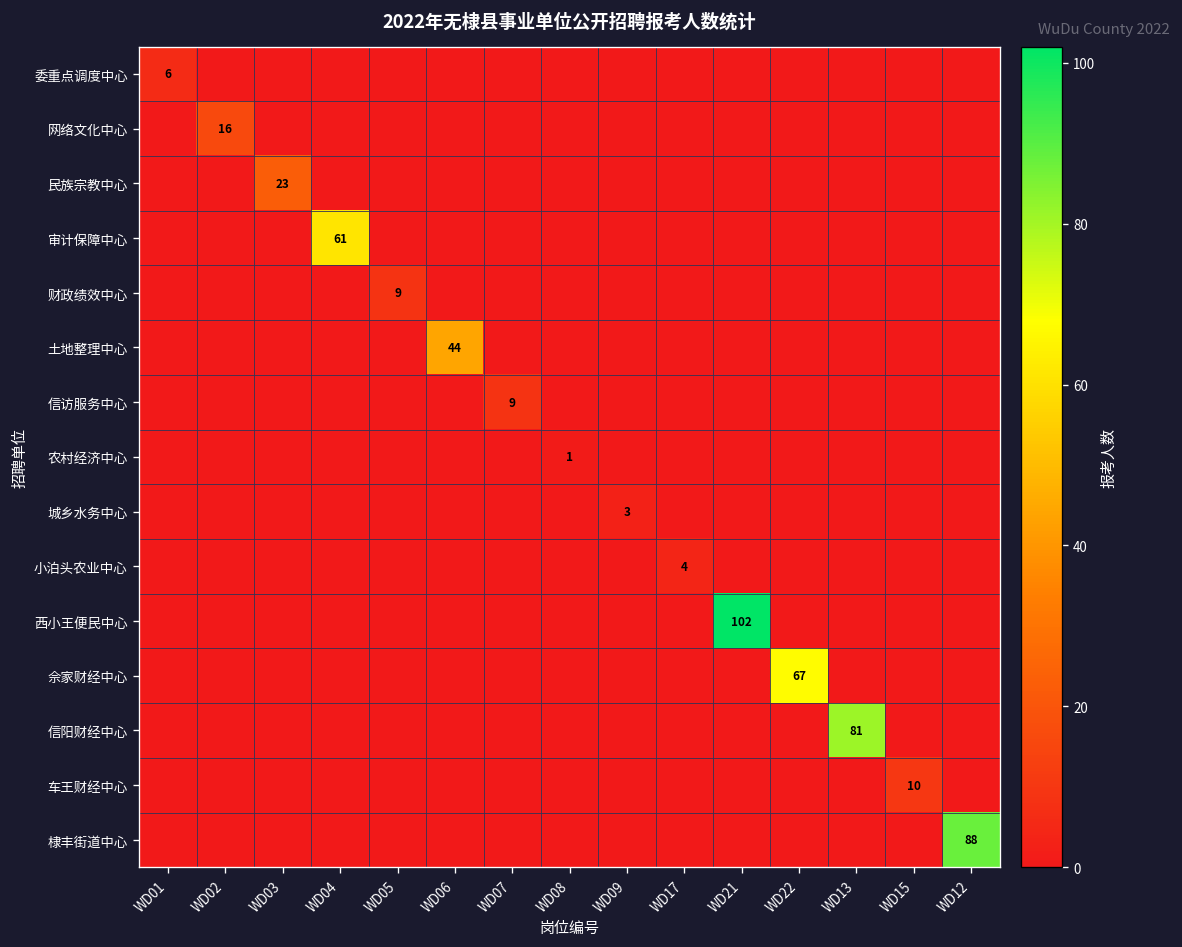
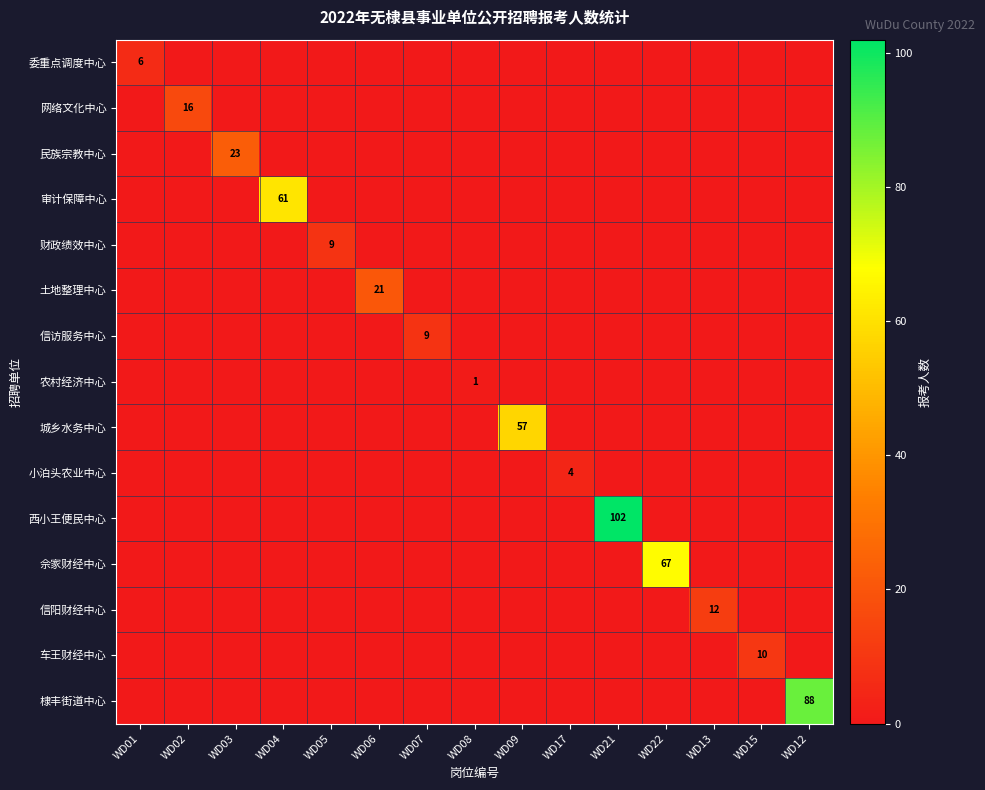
土地整理中心, WD06: 44 -> 21
城乡水务中心, WD09: 3 -> 57
信阳财经中心, WD13: 81 -> 12
